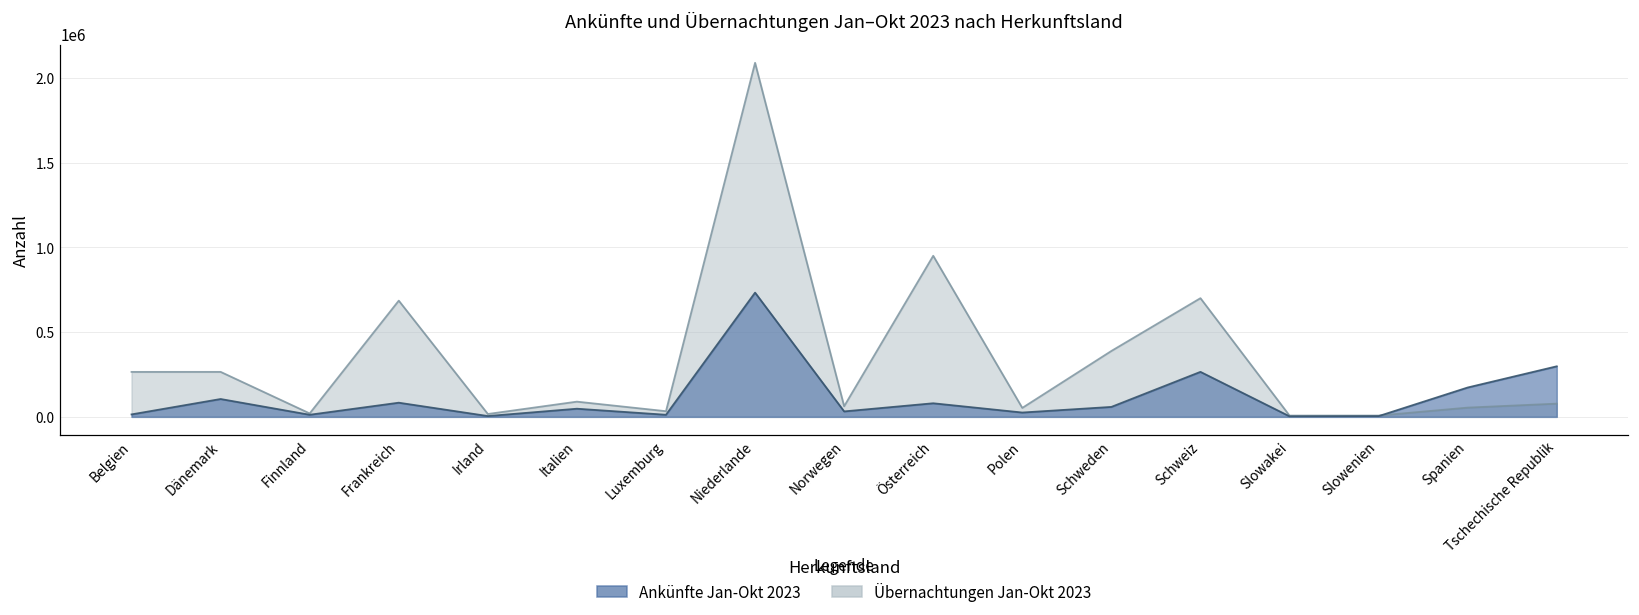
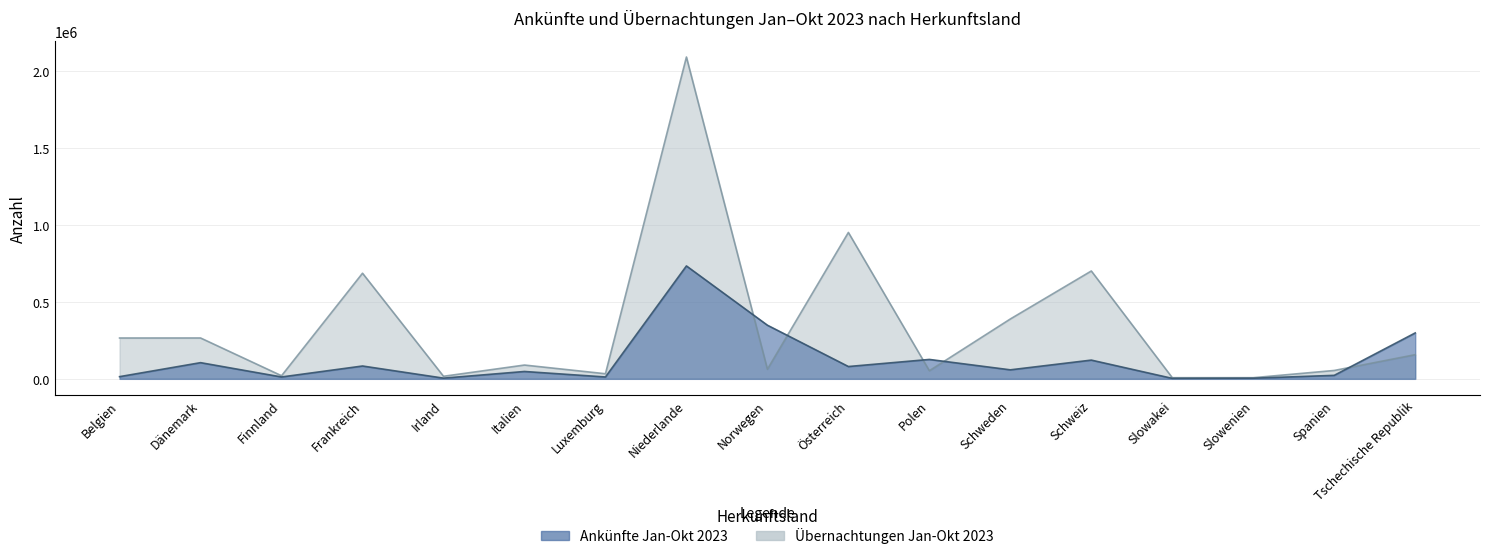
Ankünfte Jan-Okt 2023, Norwegen: 30000 -> 350000
Ankünfte Jan-Okt 2023, Polen: 30000 -> 130000
Ankünfte Jan-Okt 2023, Schweiz: 270000 -> 120000
Ankünfte Jan-Okt 2023, Spanien: 170000 -> 20000
Übernachtungen Jan-Okt 2023, Tschechische Republik: 80000 -> 160000
